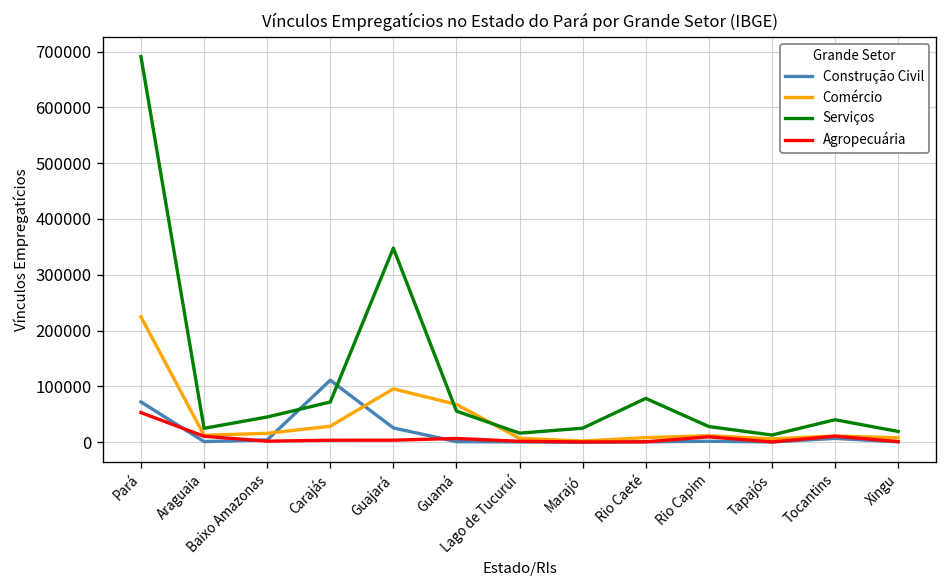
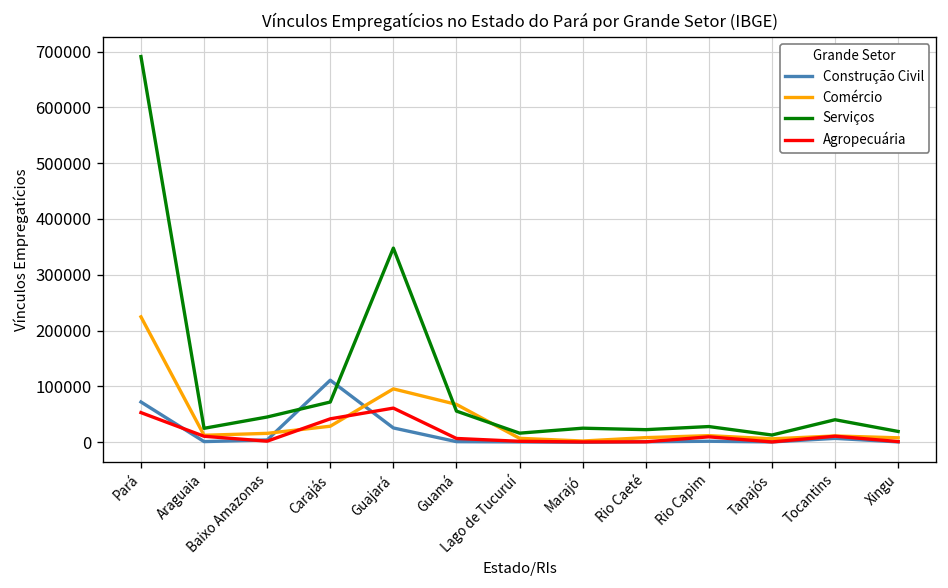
Agropecuária, Carajás: 0 -> 40000
Agropecuária, Guajará: 0 -> 60000
Serviços, Rio Caeté: 80000 -> 20000
